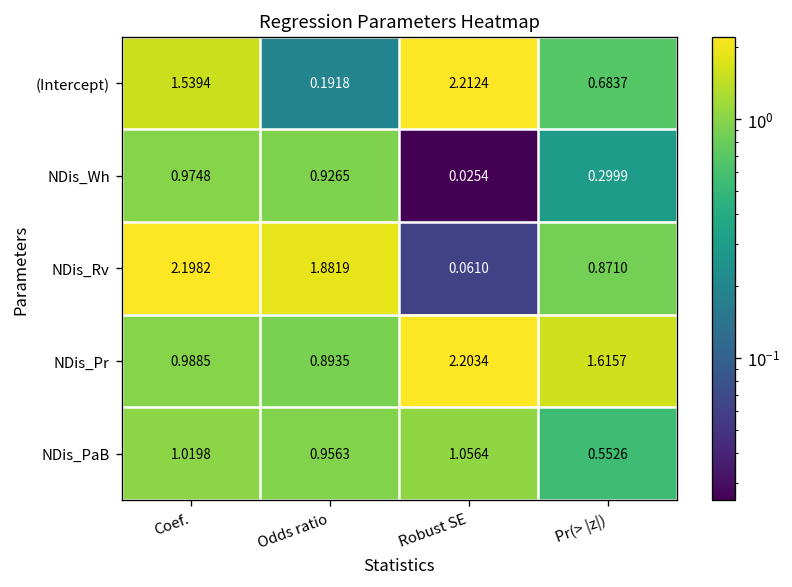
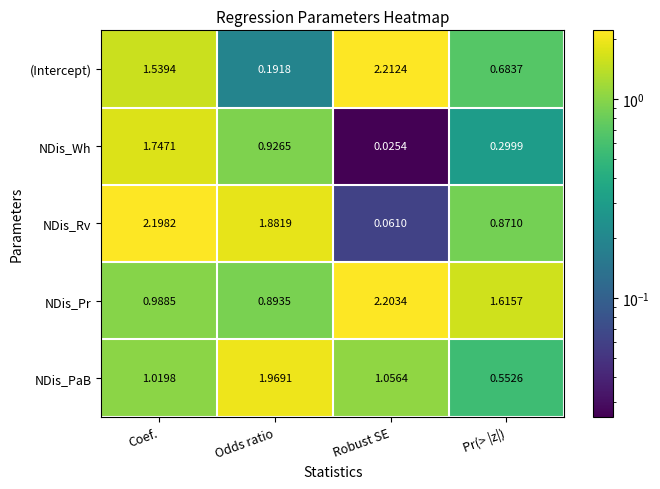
NDis_Wh, Coef.: 0.9748 -> 1.7471
NDis_PaB, Odds ratio: 0.9563 -> 1.9691
